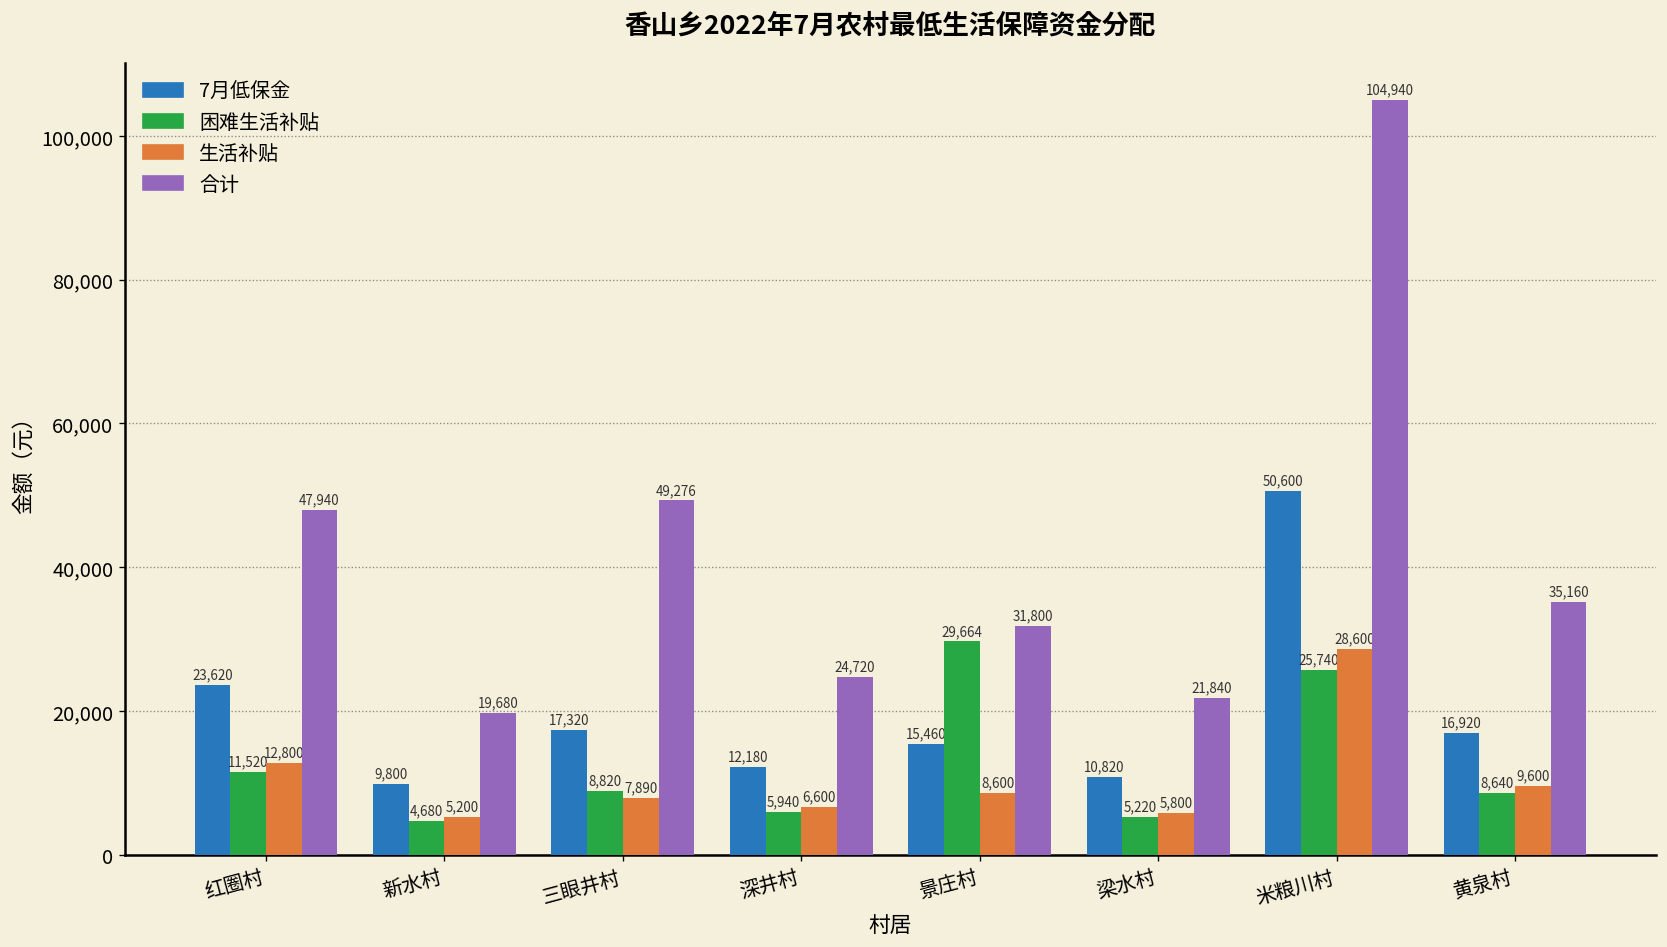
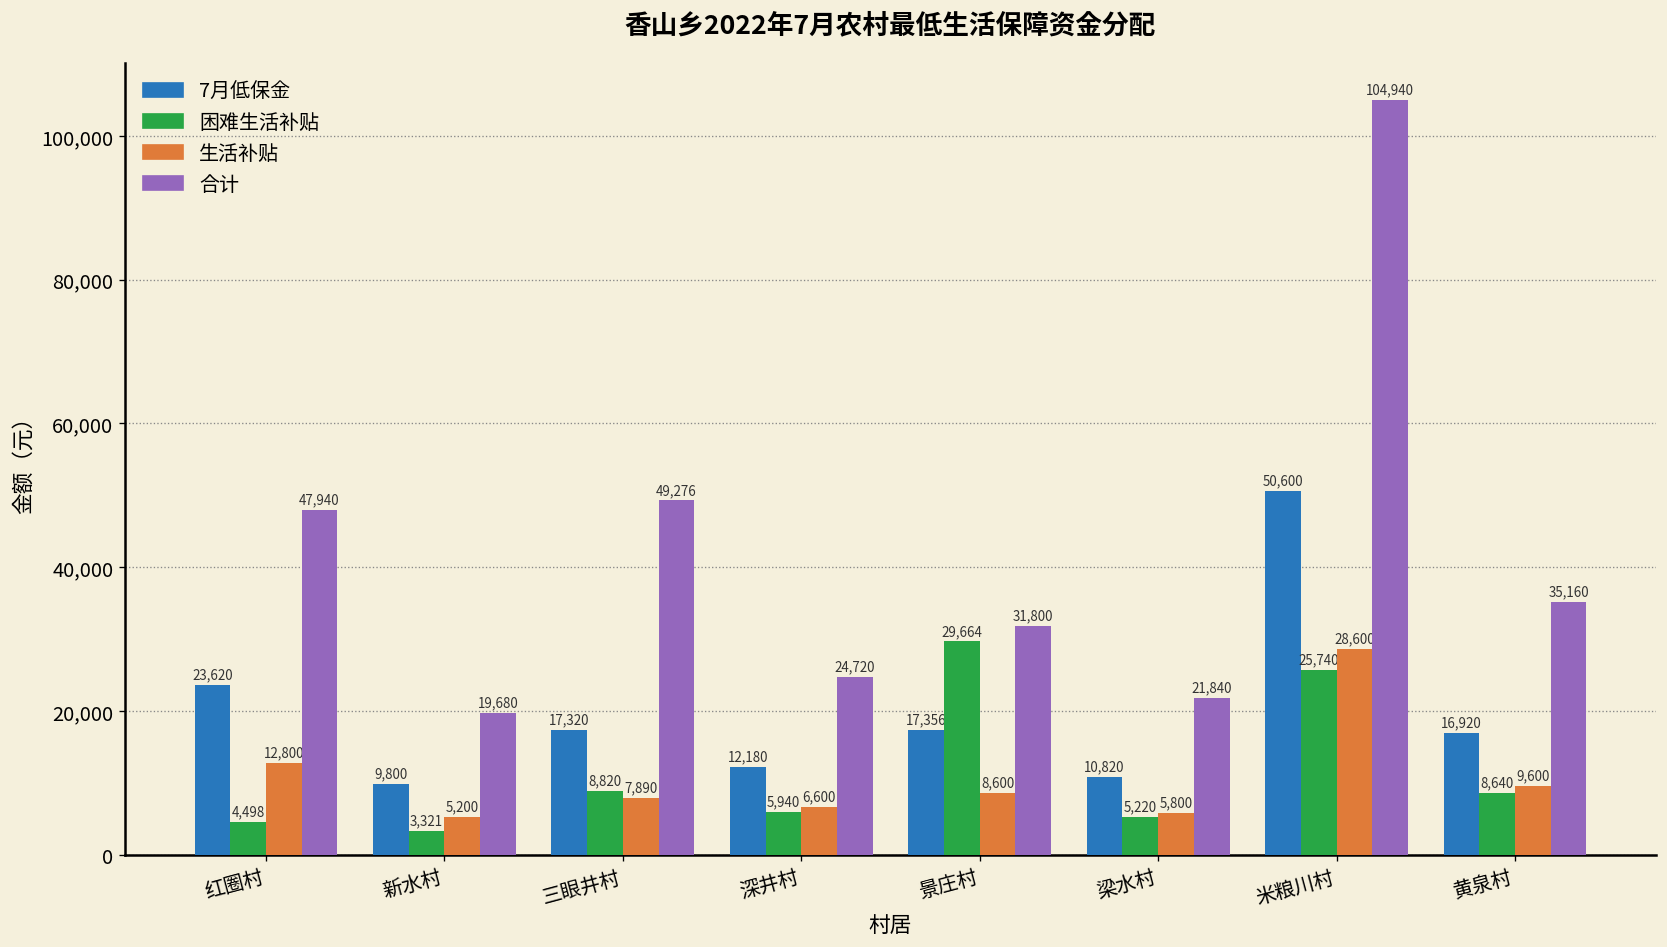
困难生活补贴, 红圈村: 11,520 -> 4,498
困难生活补贴, 新水村: 4,680 -> 3,321
7月低保金, 景庄村: 15,460 -> 17,356
